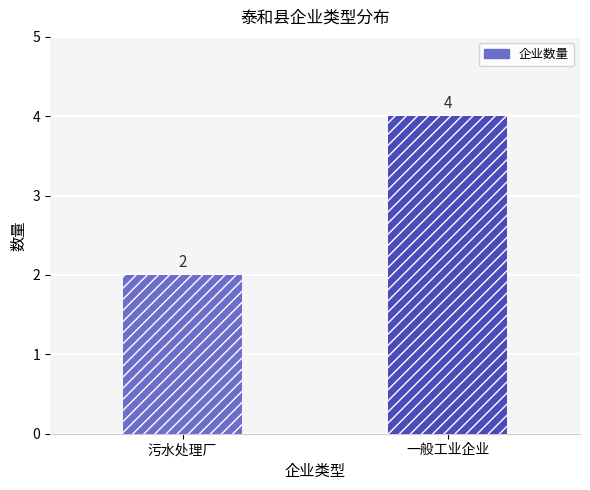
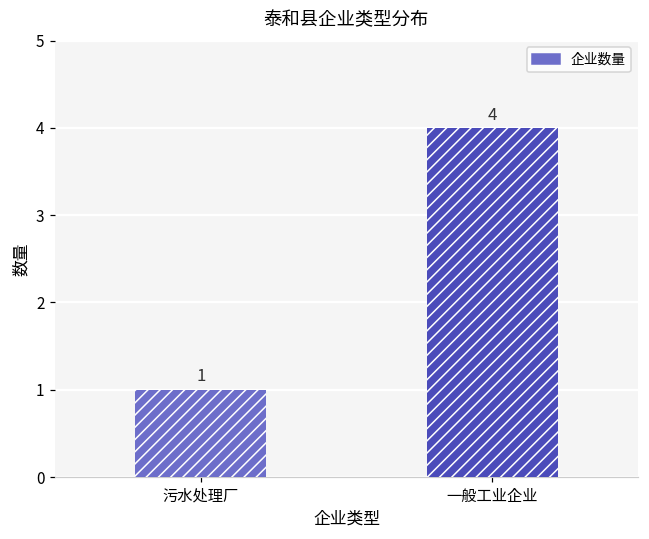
企业数量, 污水处理厂: 2 -> 1
